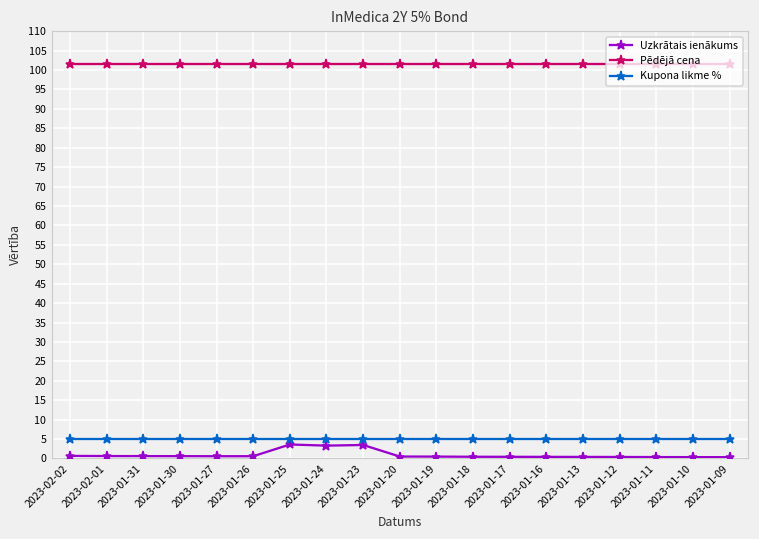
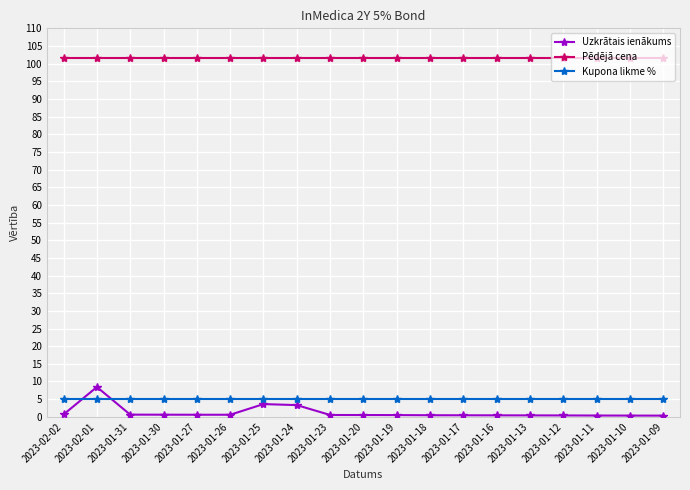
Uzkrātais ienākums, 2023-02-01: 1 -> 8
Uzkrātais ienākums, 2023-01-23: 3 -> 1
